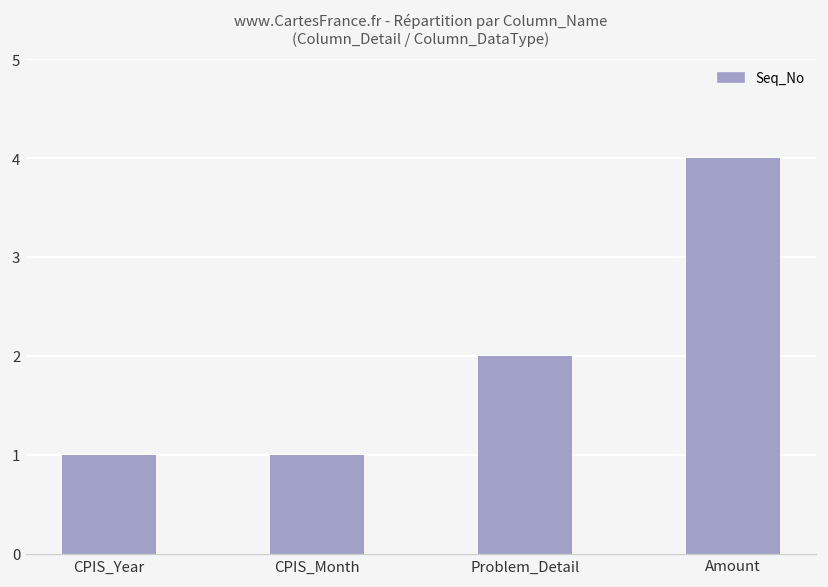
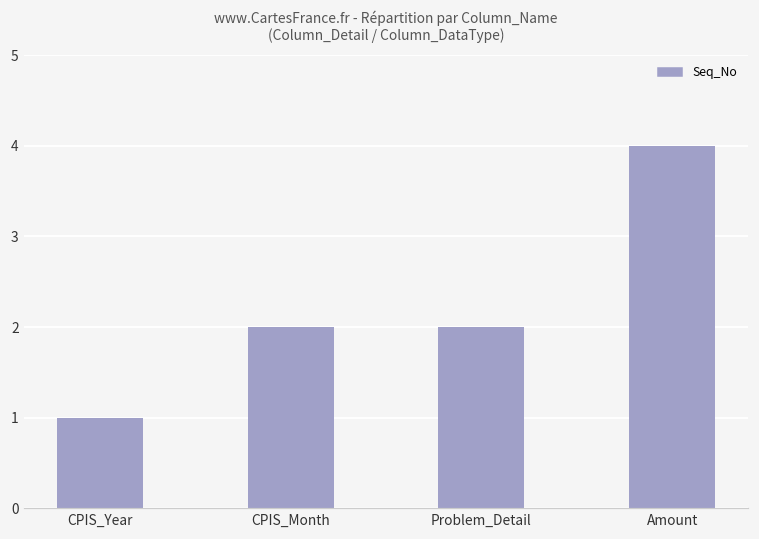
CPIS_Month: 1 -> 2
